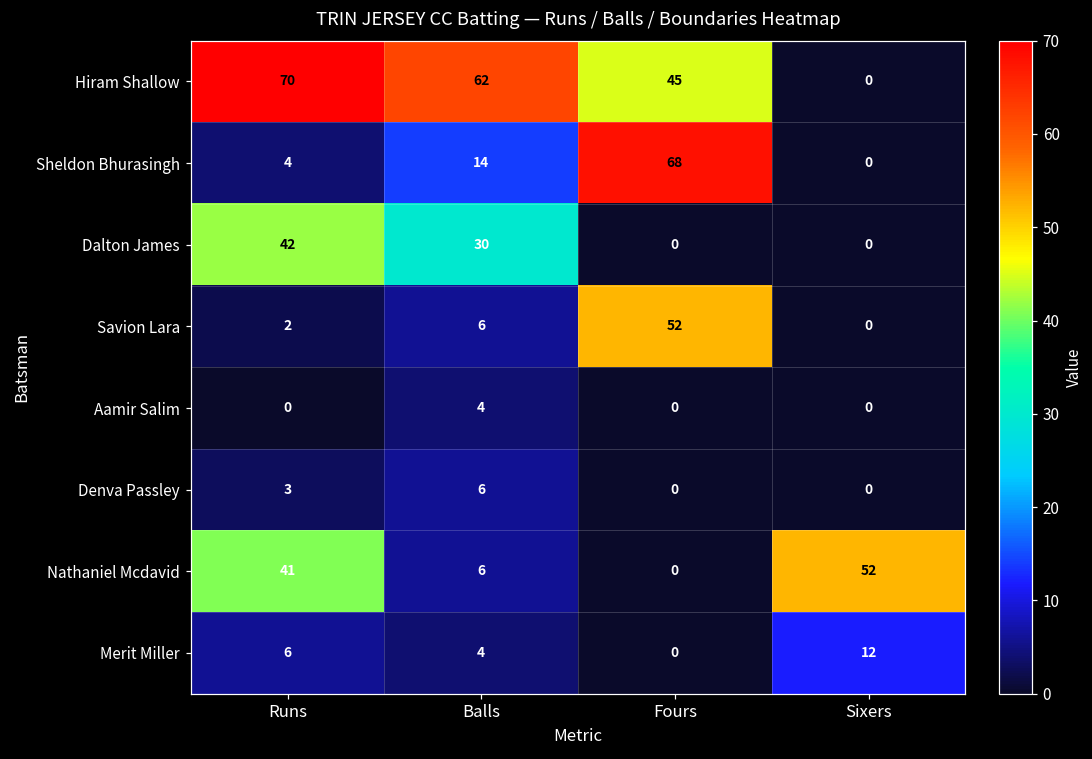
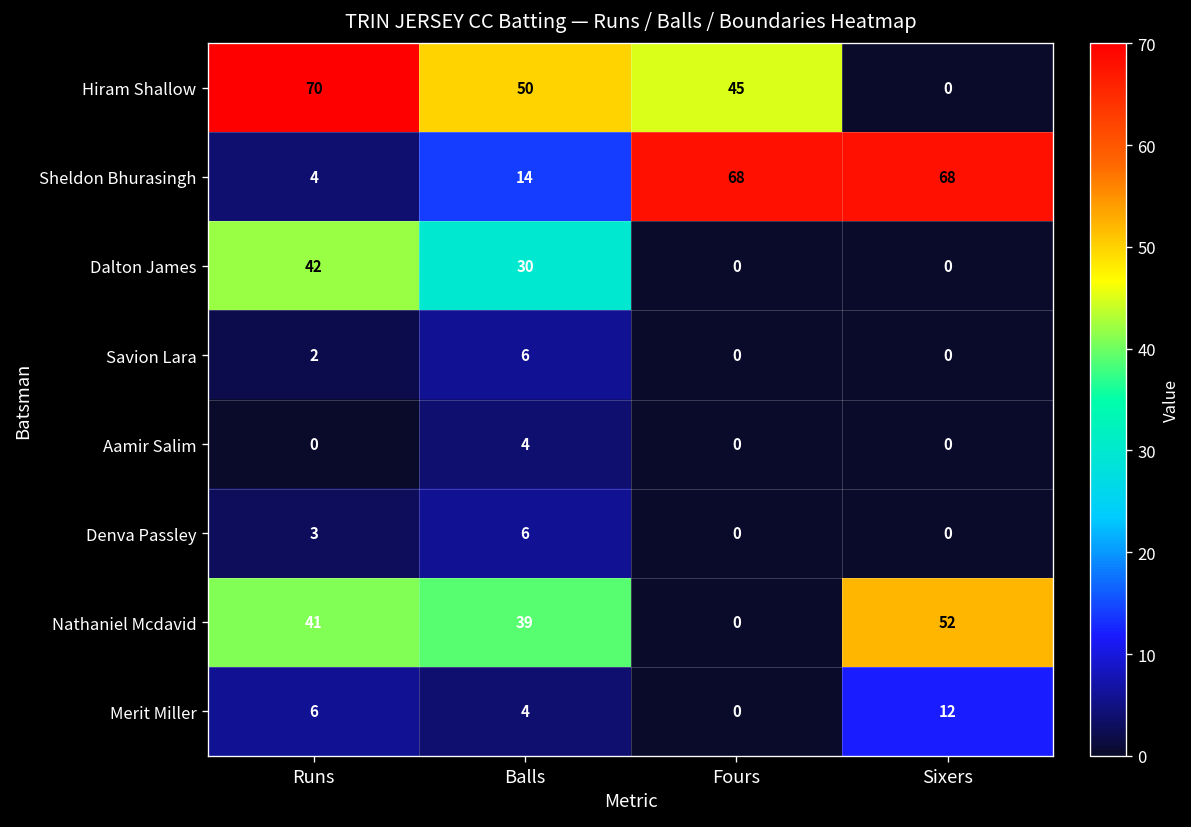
Hiram Shallow, Balls: 62 -> 50
Sheldon Bhurasingh, Sixers: 0 -> 68
Savion Lara, Fours: 52 -> 0
Nathaniel Mcdavid, Balls: 6 -> 39
